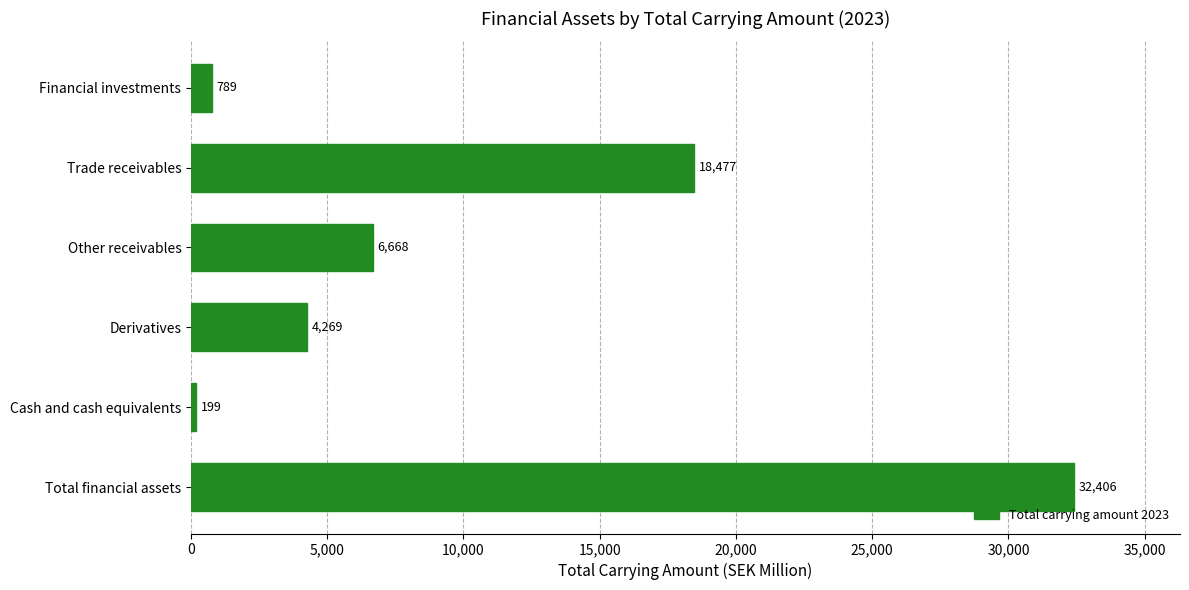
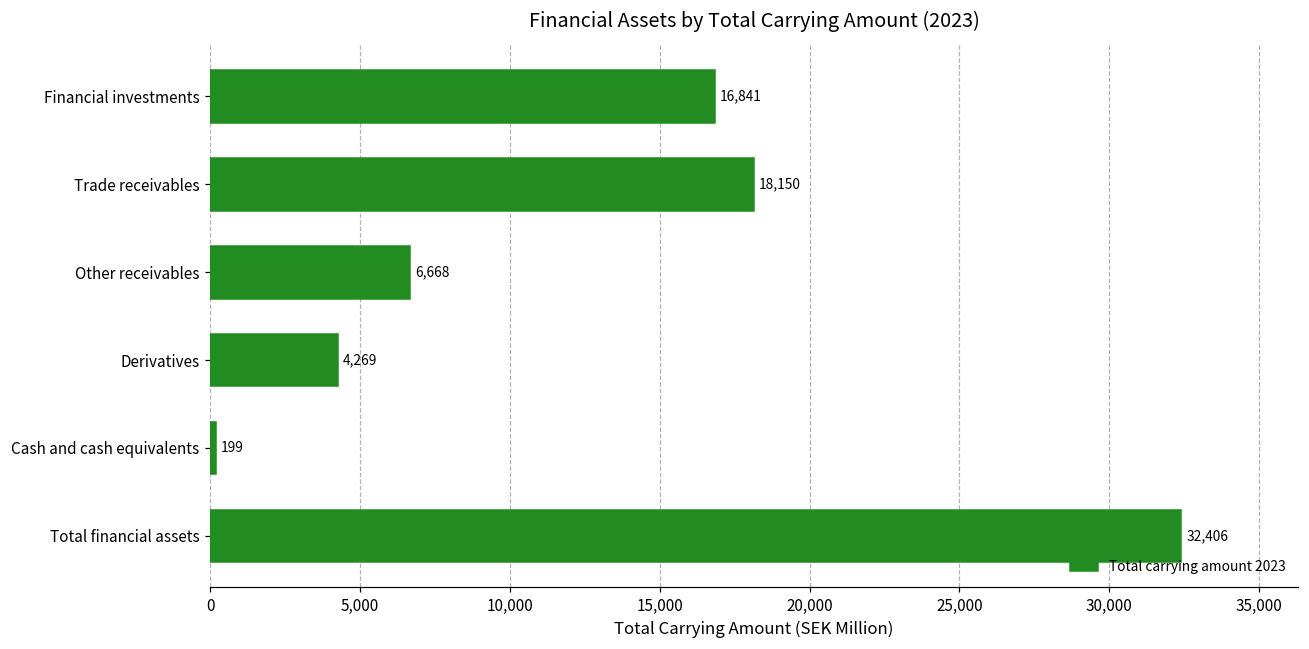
Financial investments: 789 -> 16,841
Trade receivables: 18,477 -> 18,150
